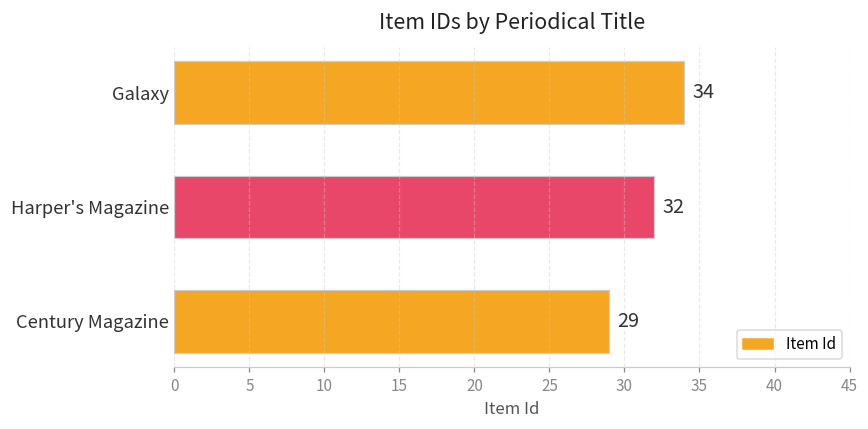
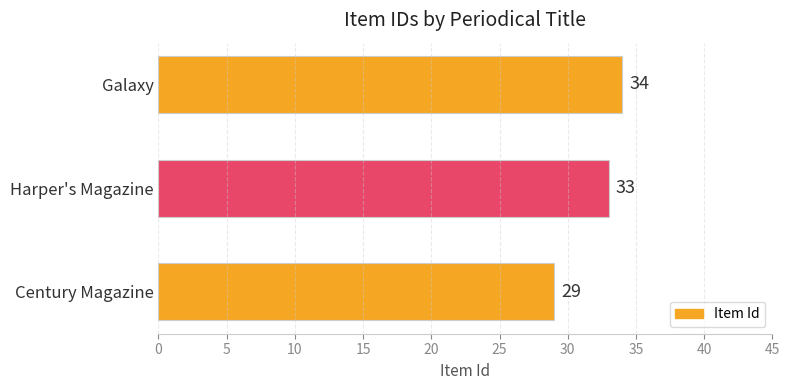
Harper's Magazine: 32 -> 33
